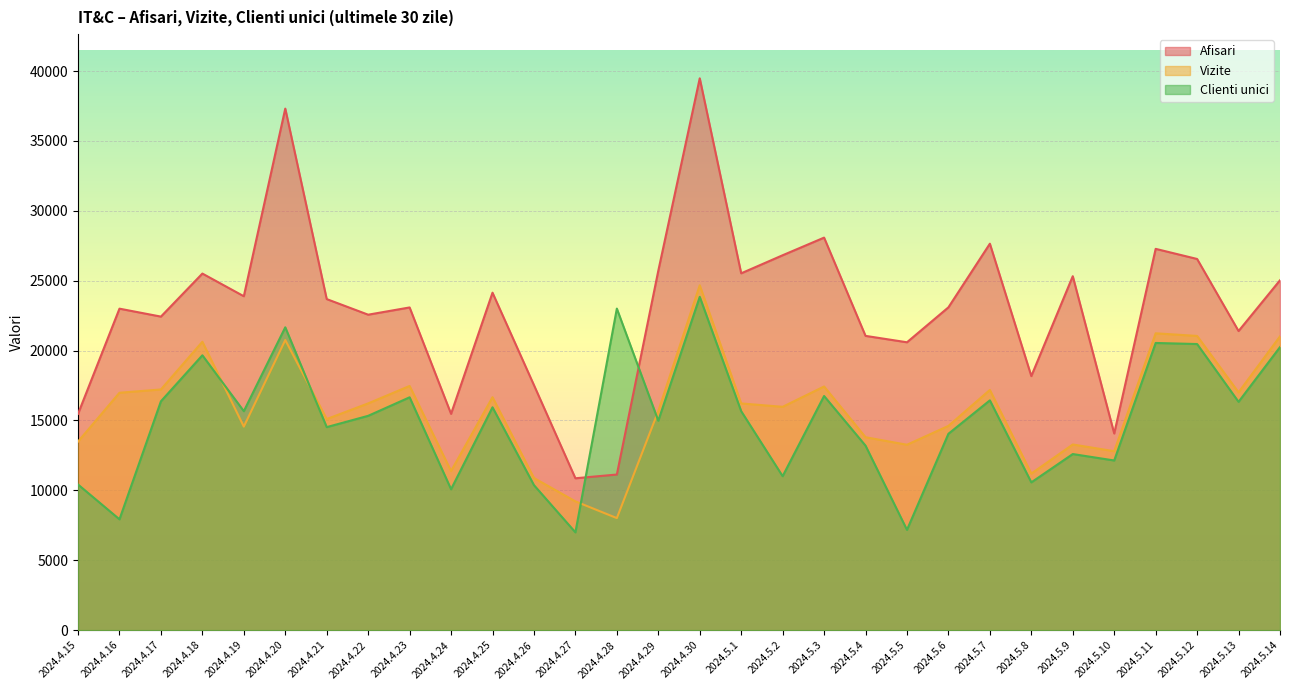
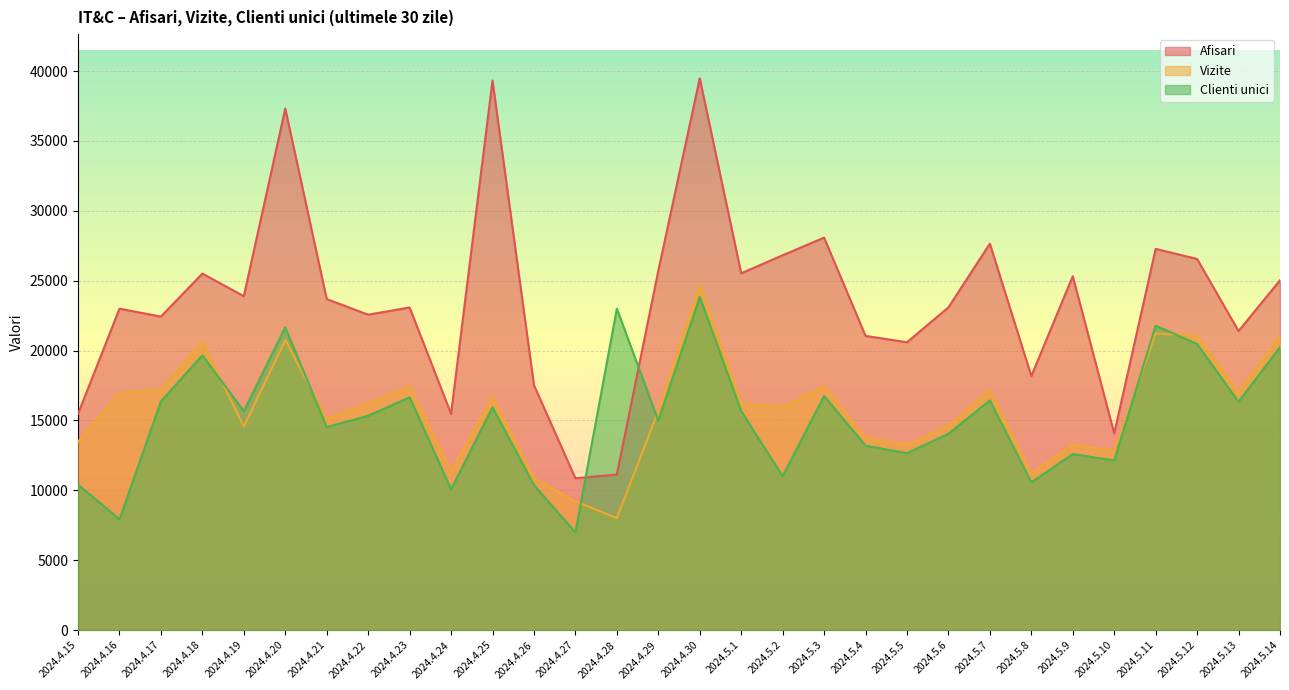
Afisari, 2024.4.25: 24100 -> 39300
Clienti unici, 2024.5.5: 7200 -> 12700
Clienti unici, 2024.5.11: 20500 -> 21800
